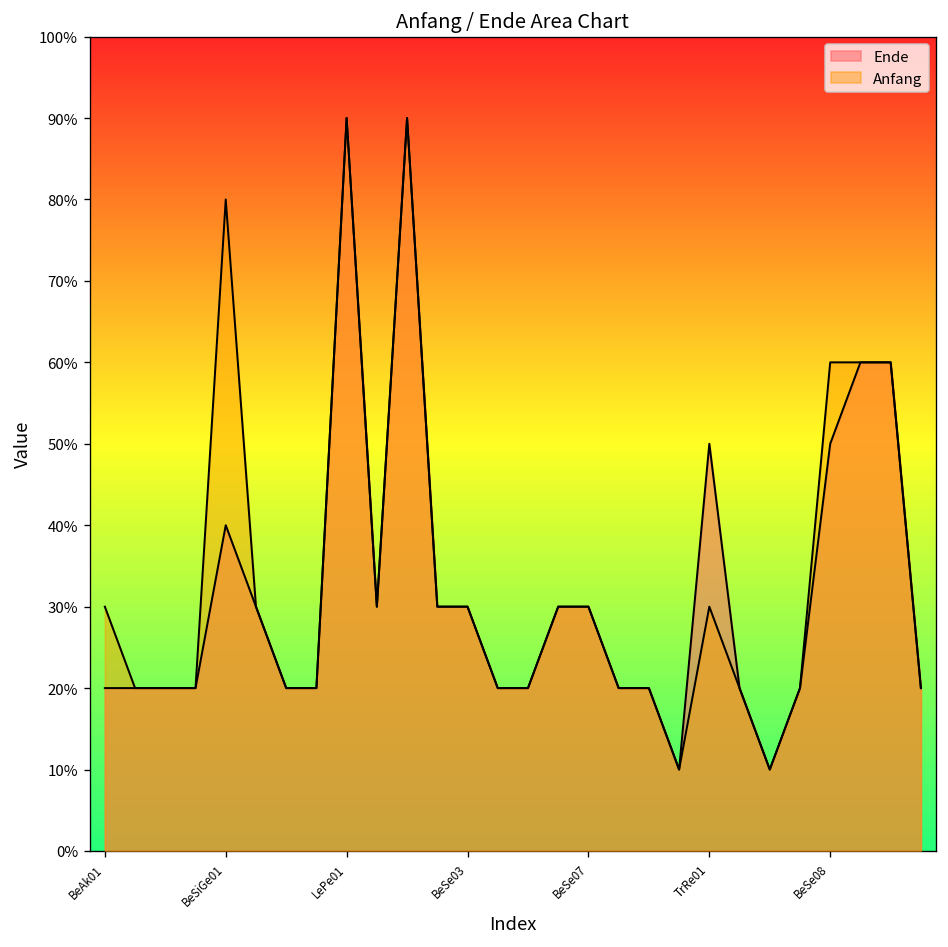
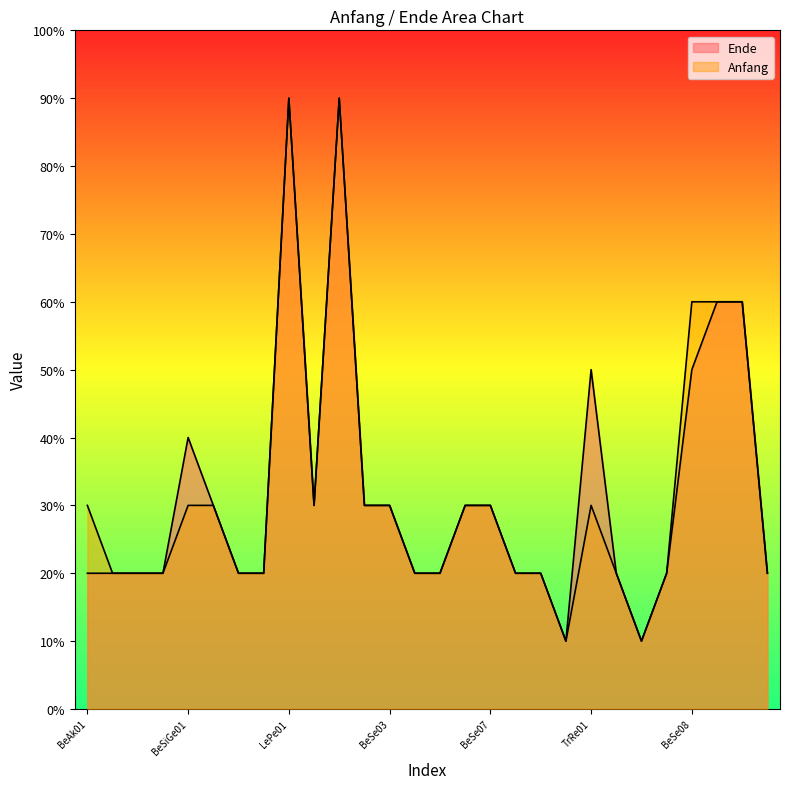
Anfang, BeSiGe01: 80% -> 30%
